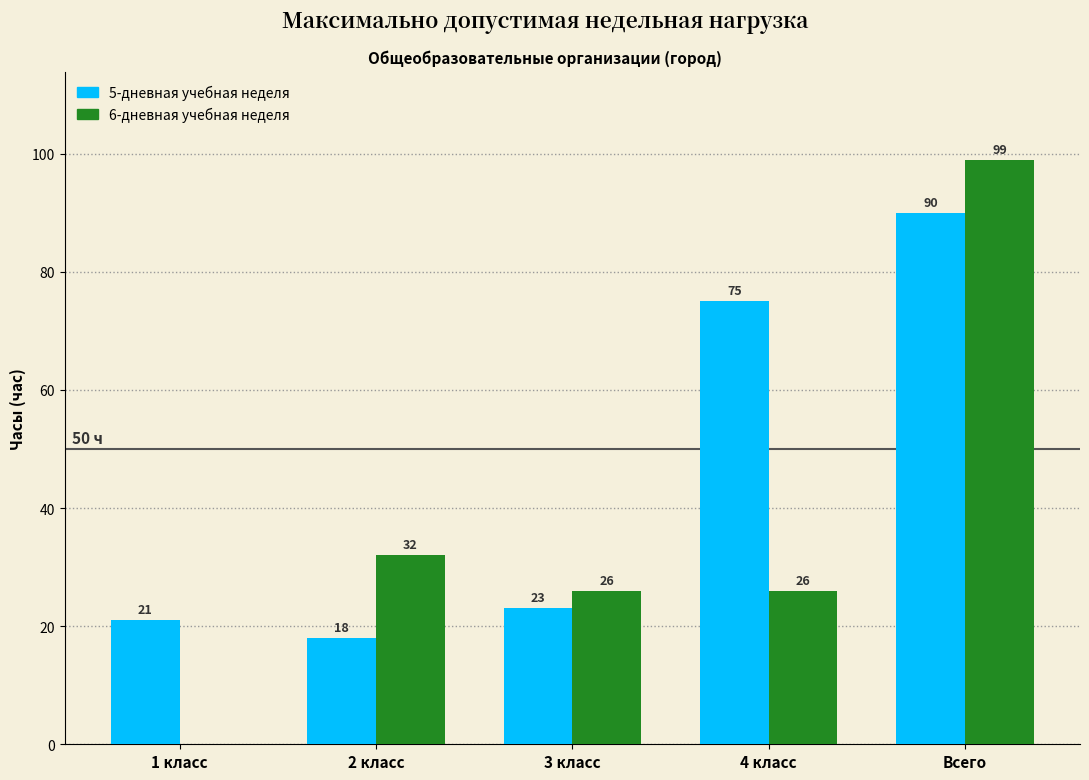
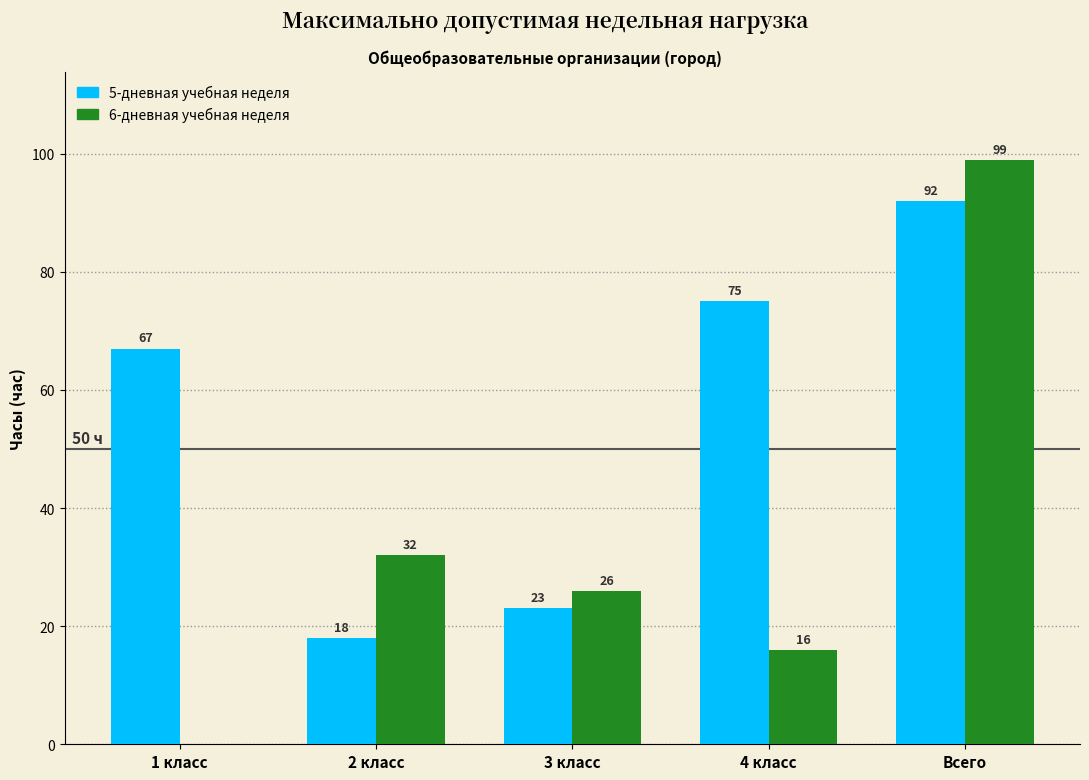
5-дневная учебная неделя, 1 класс: 21 -> 67
6-дневная учебная неделя, 4 класс: 26 -> 16
5-дневная учебная неделя, Всего: 90 -> 92
